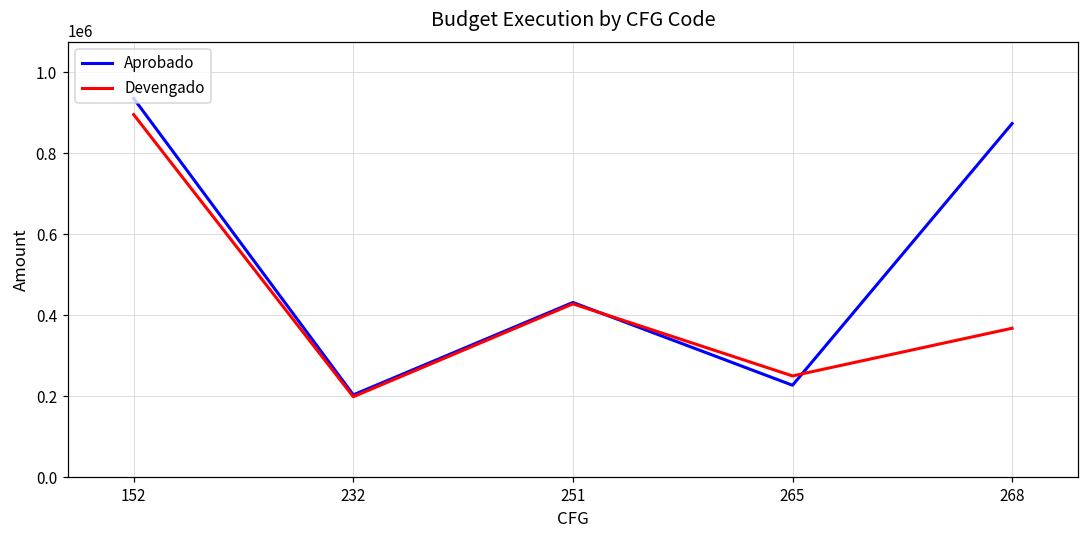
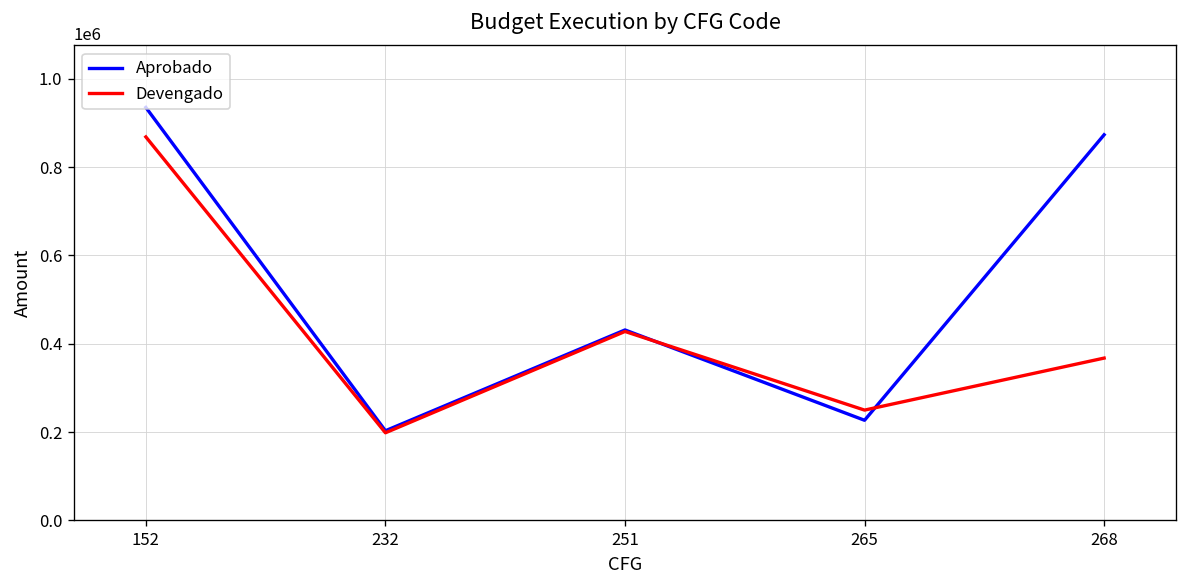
Devengado, 152: 900000 -> 870000
